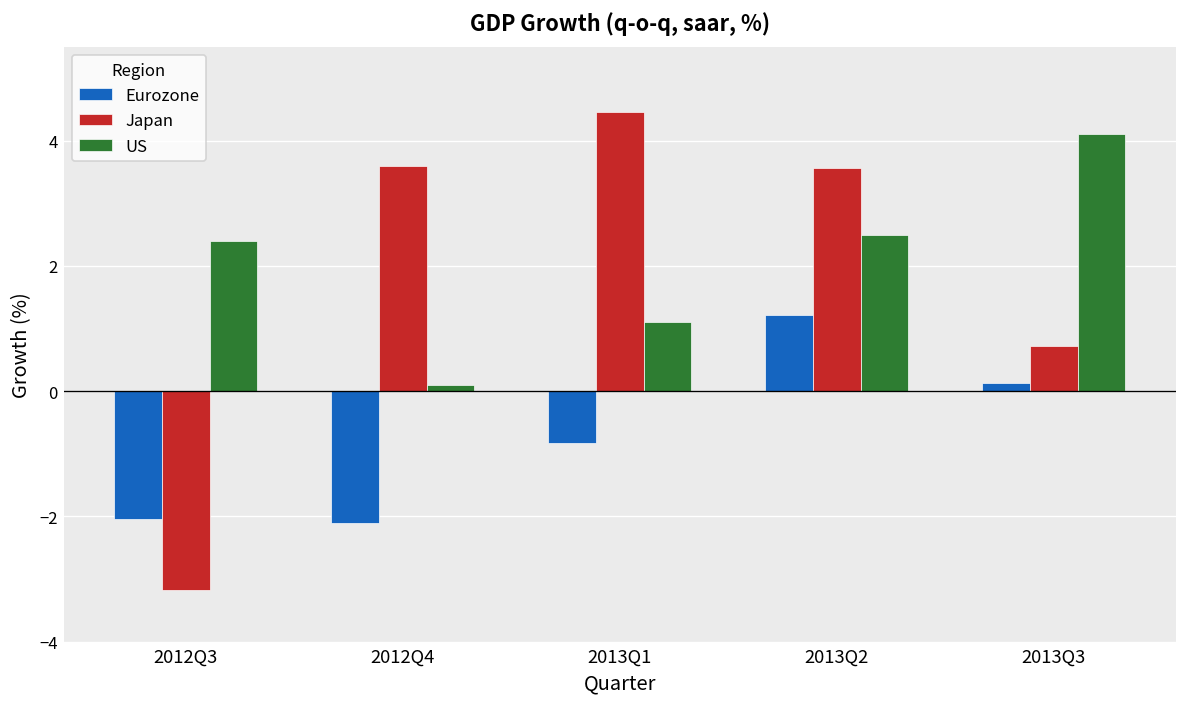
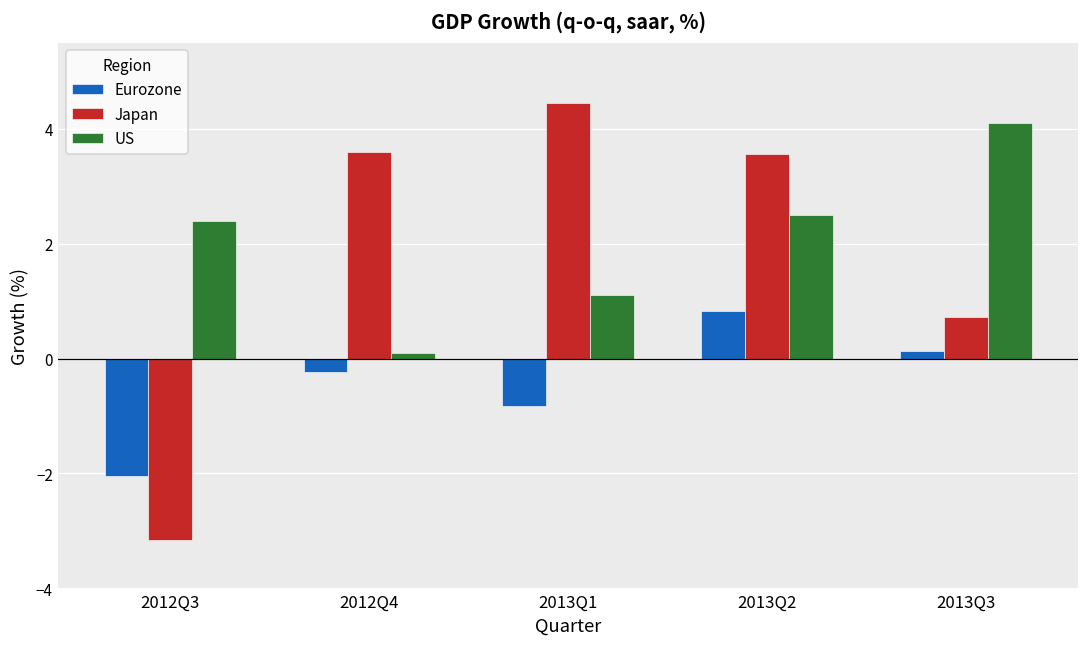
Eurozone, 2012Q4: -2.1 -> -0.2
Eurozone, 2013Q2: 1.2 -> 0.8
